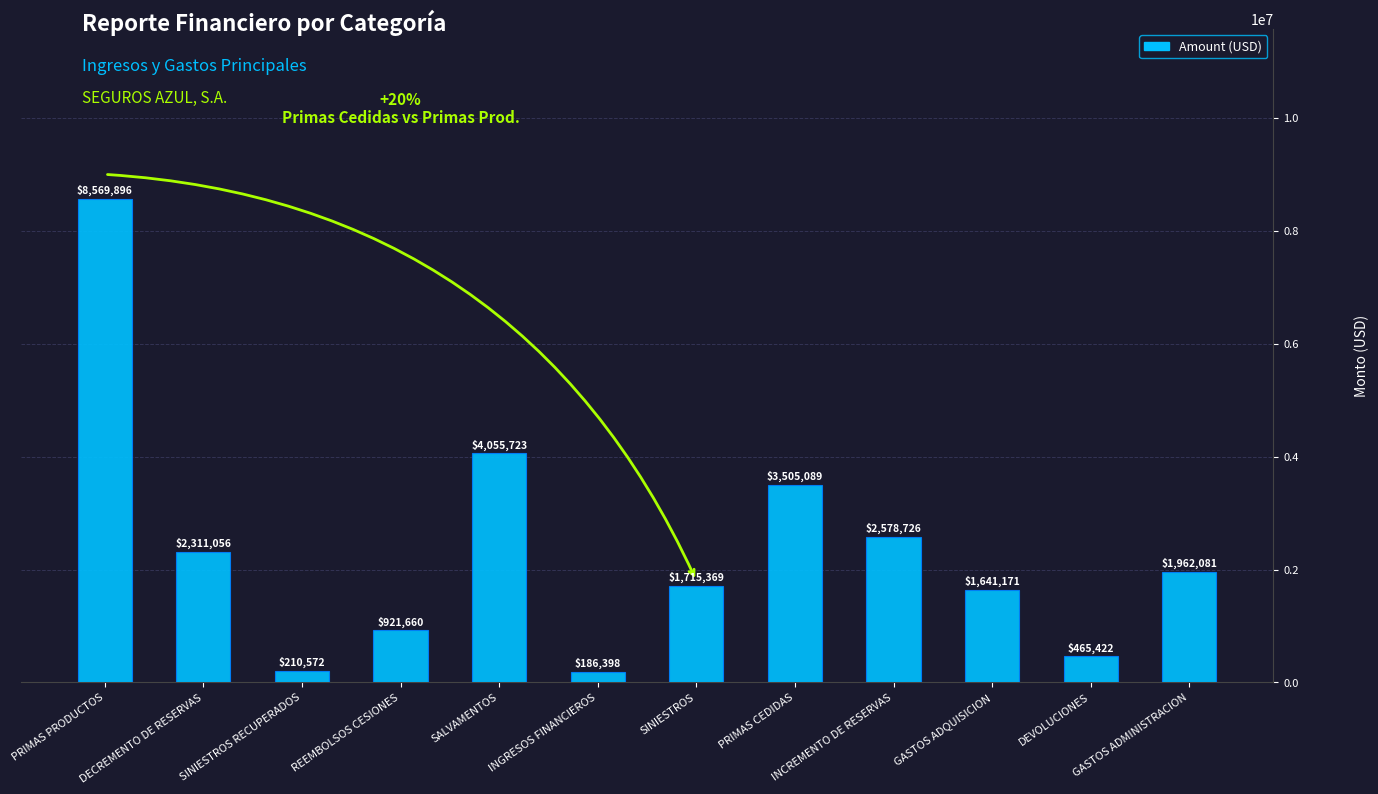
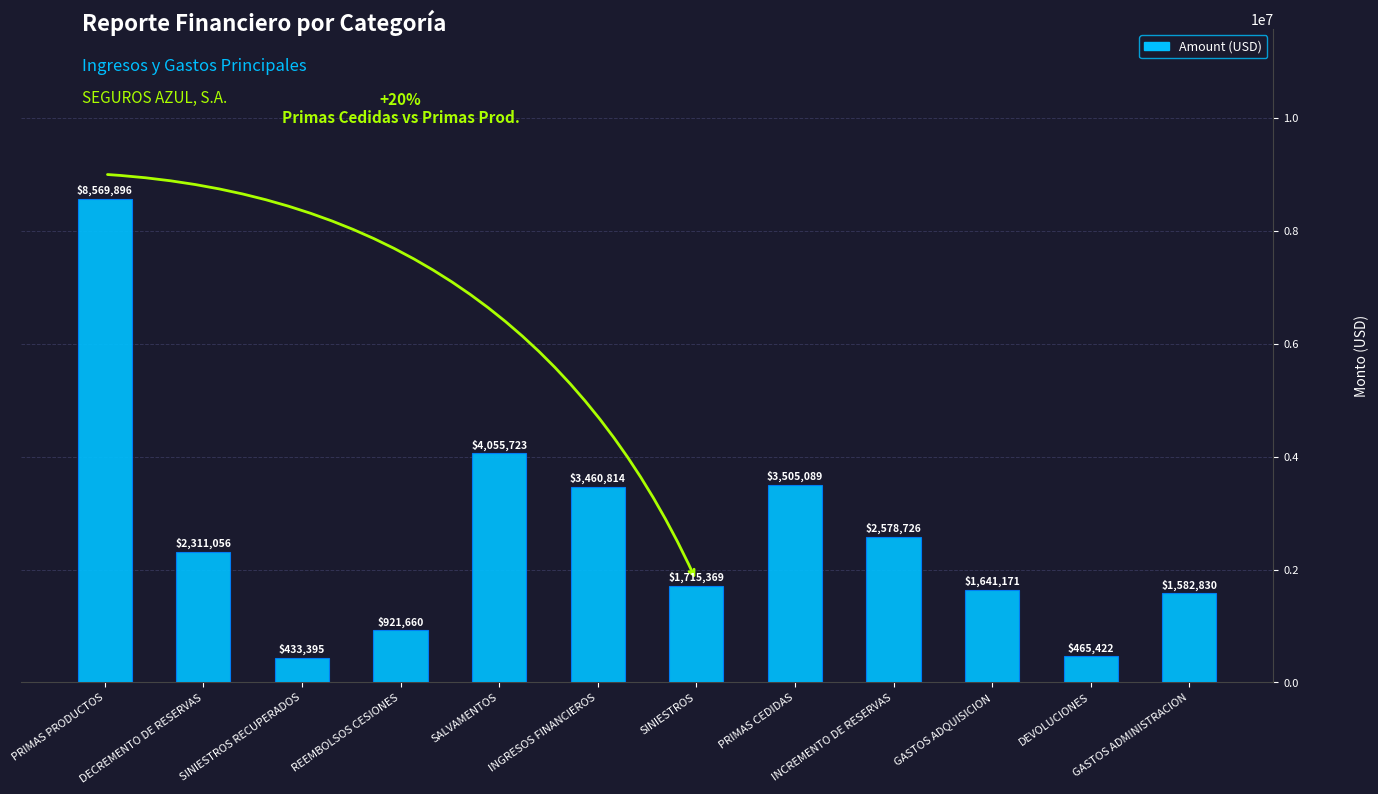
SINIESTROS RECUPERADOS: $210,572 -> $433,395
INGRESOS FINANCIEROS: $186,398 -> $3,460,814
GASTOS ADMINISTRACION: $1,962,081 -> $1,582,830
